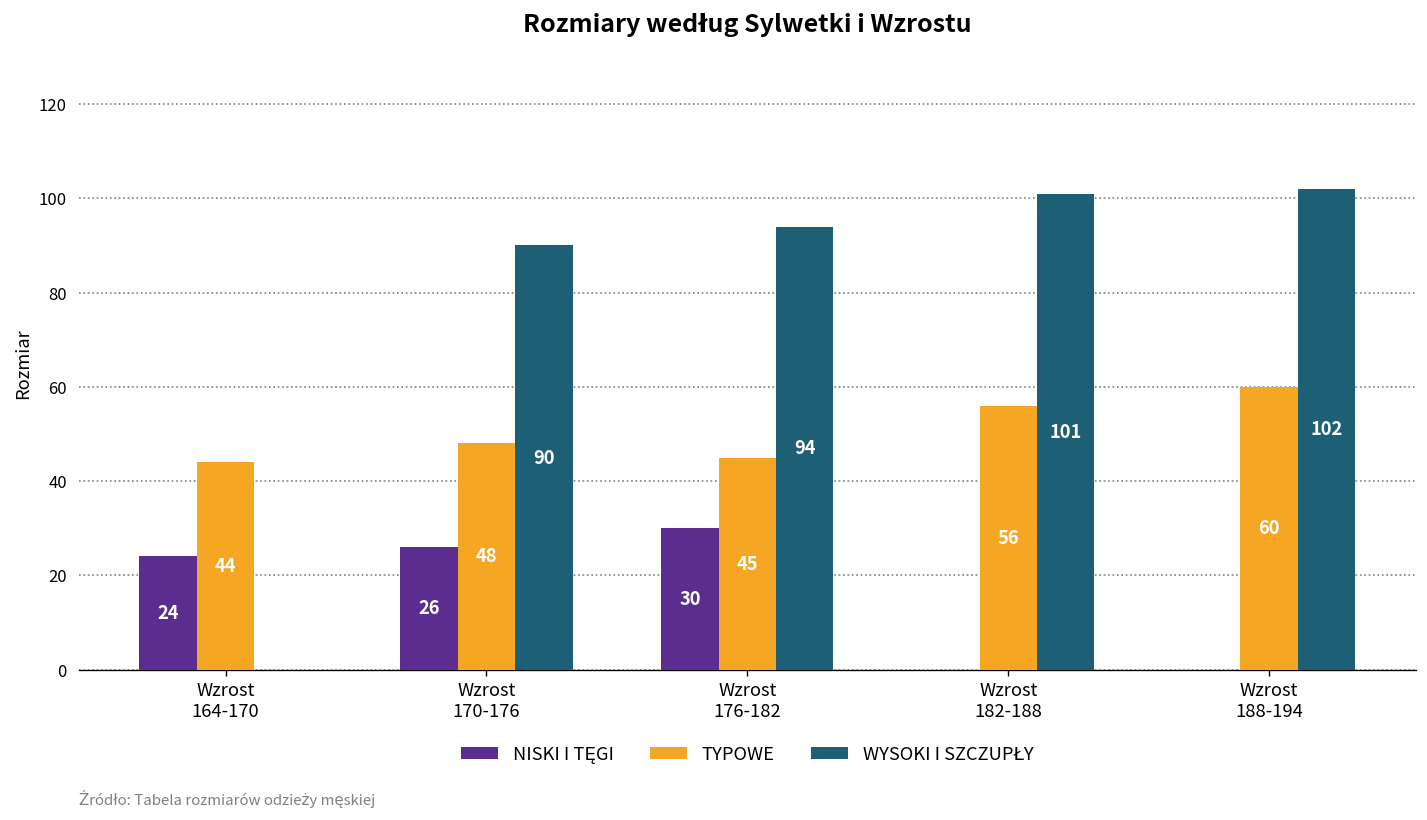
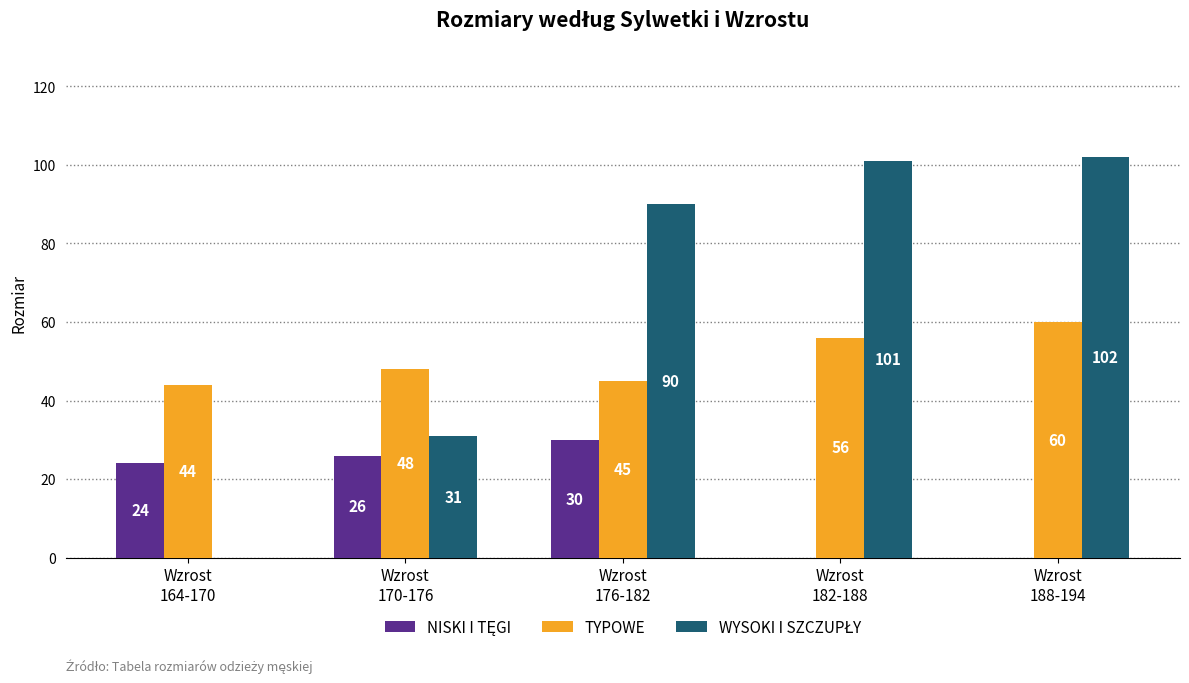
WYSOKI I SZCZUPŁY, Wzrost 170-176: 90 -> 31
WYSOKI I SZCZUPŁY, Wzrost 176-182: 94 -> 90
